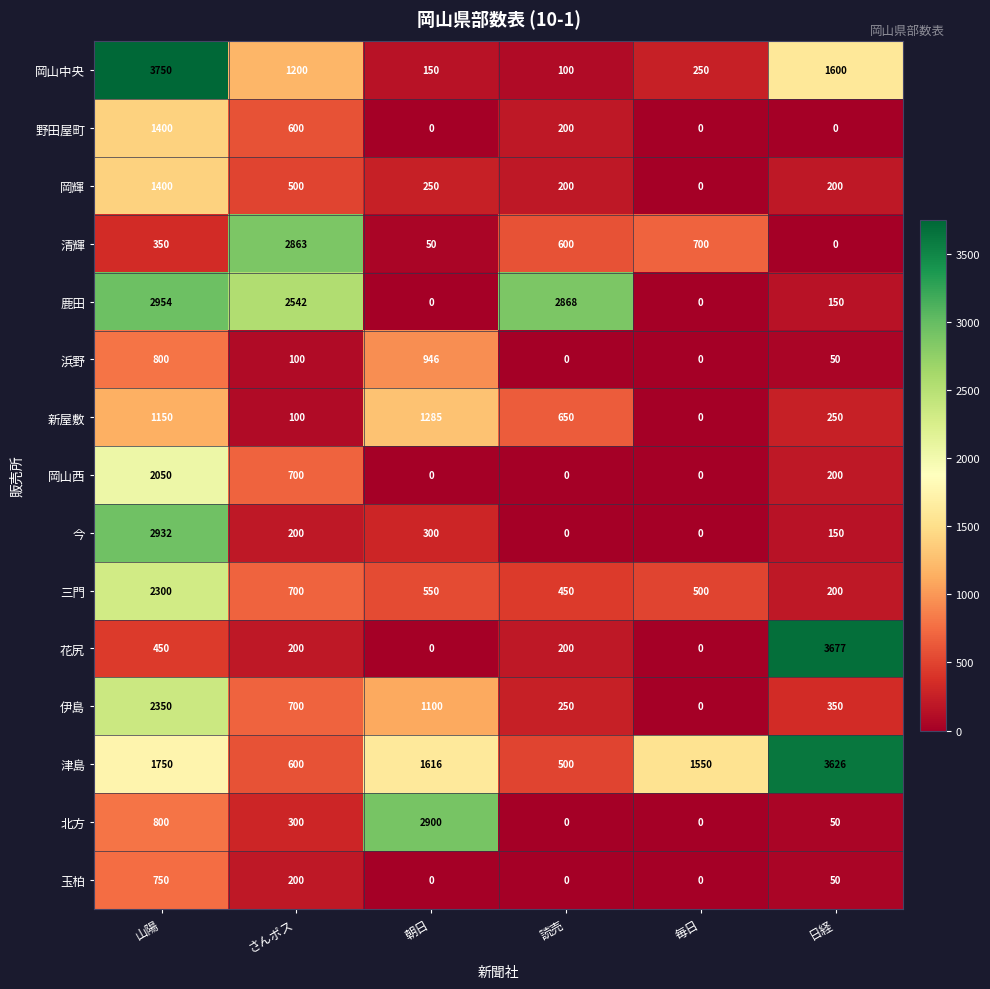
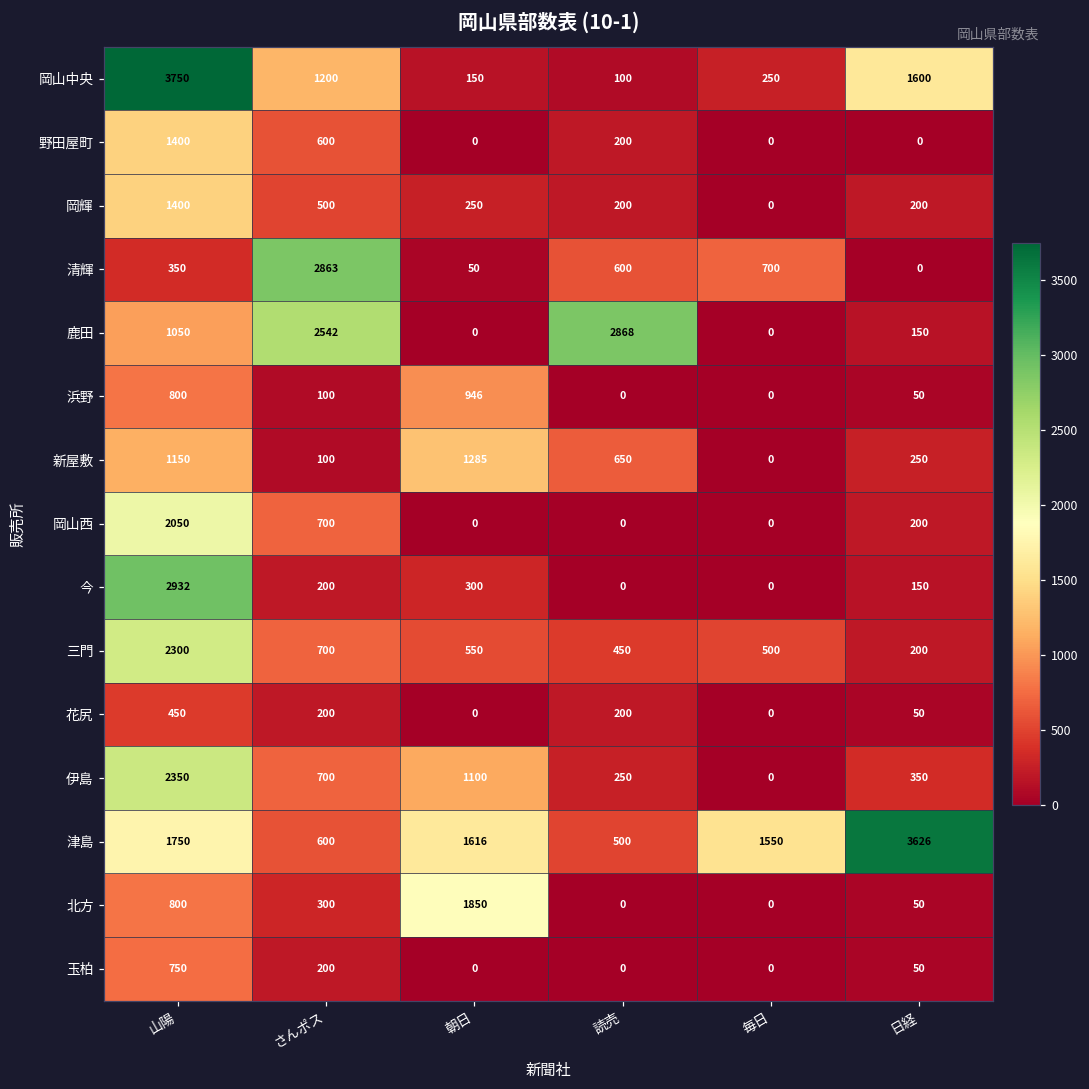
鹿田, 山陽: 2954 -> 1050
花尻, 日経: 3677 -> 50
北方, 朝日: 2900 -> 1850
